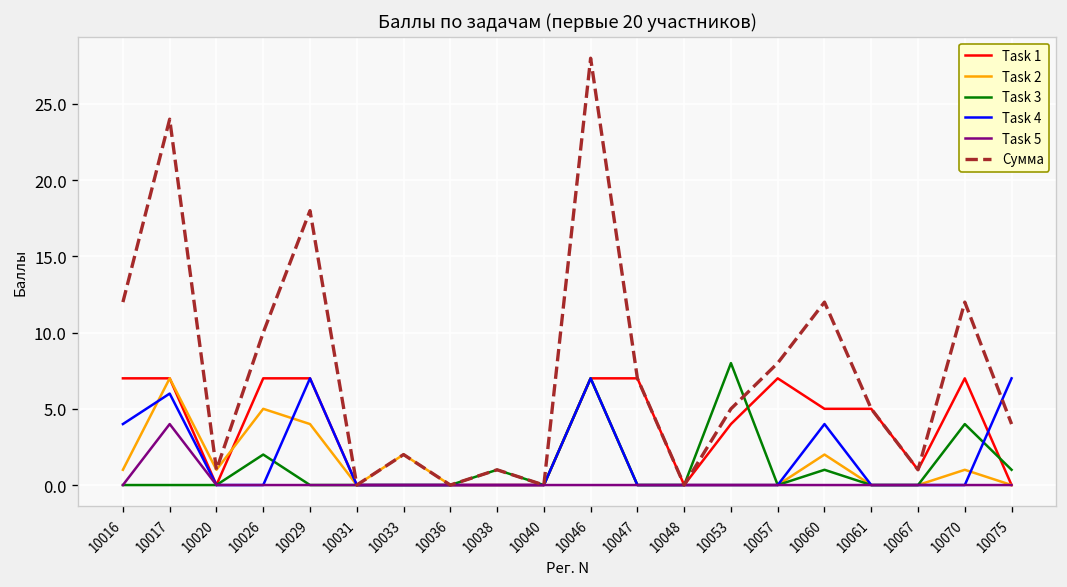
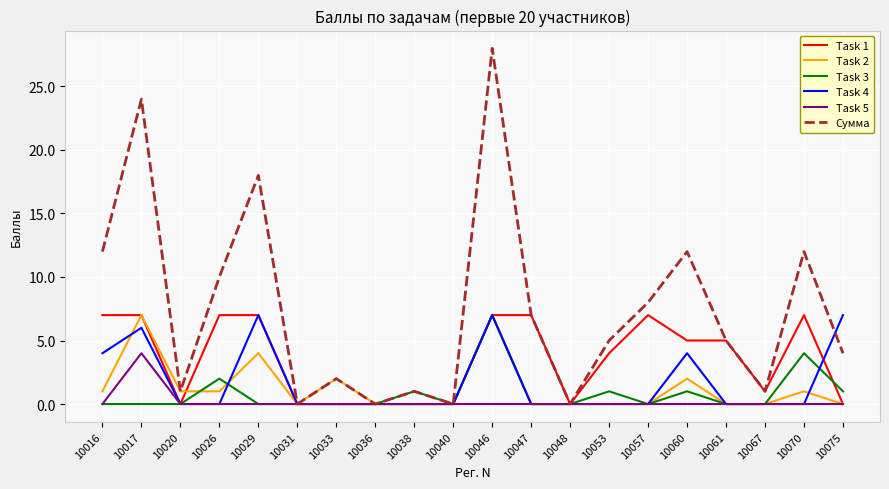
Task 2, 10026: 5 -> 1
Task 3, 10053: 8 -> 1
